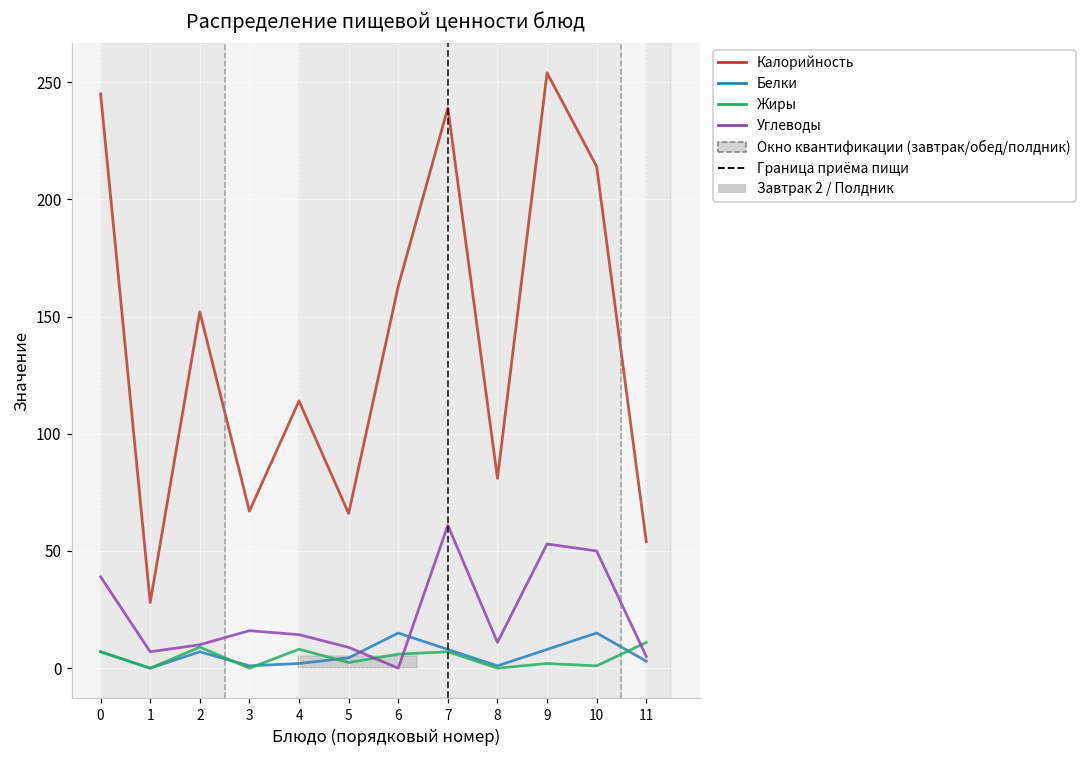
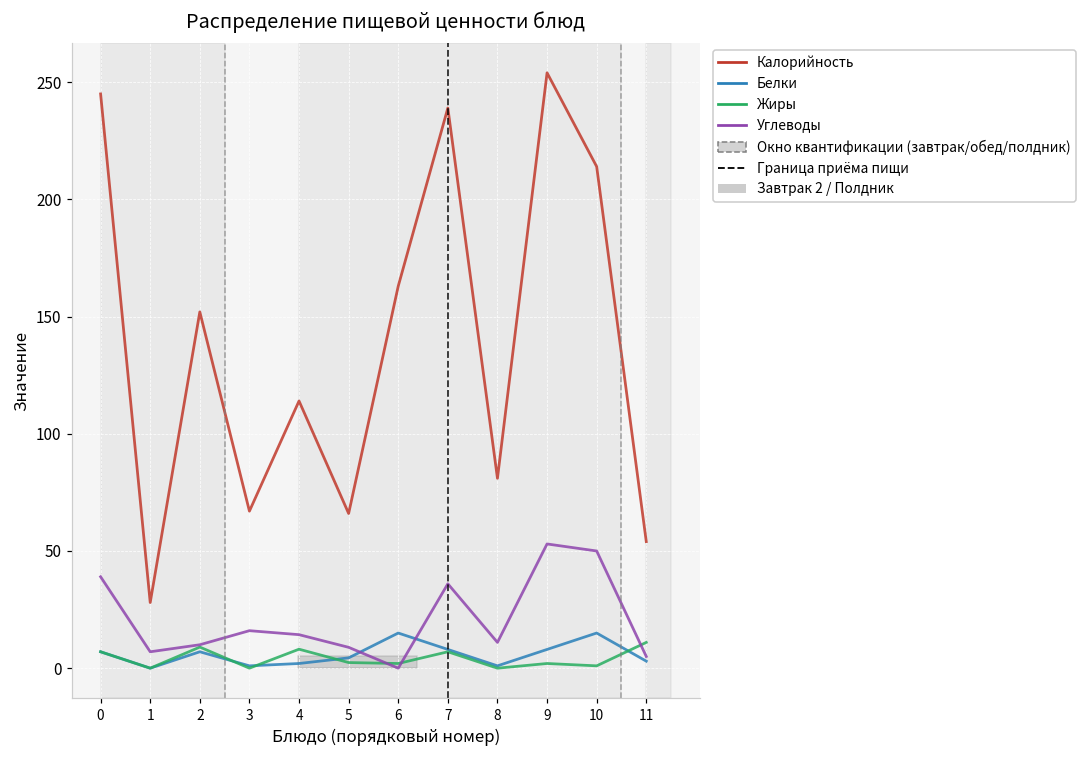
Жиры, 6: 6 -> 2
Углеводы, 7: 61 -> 36
